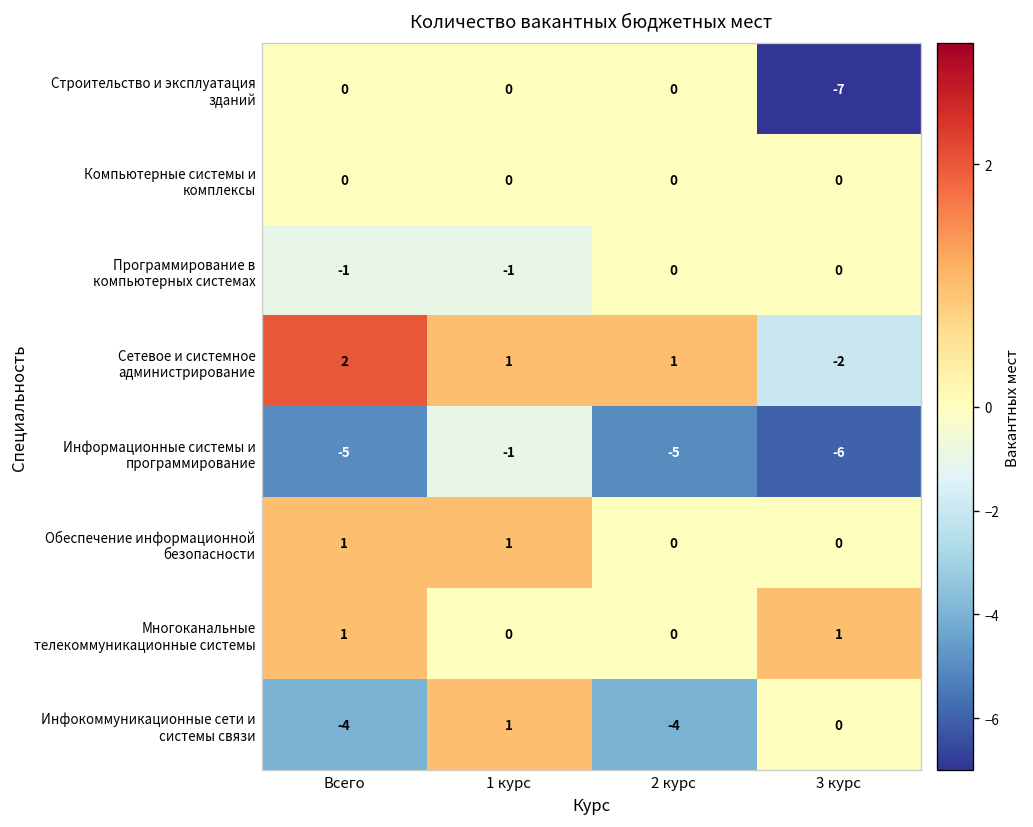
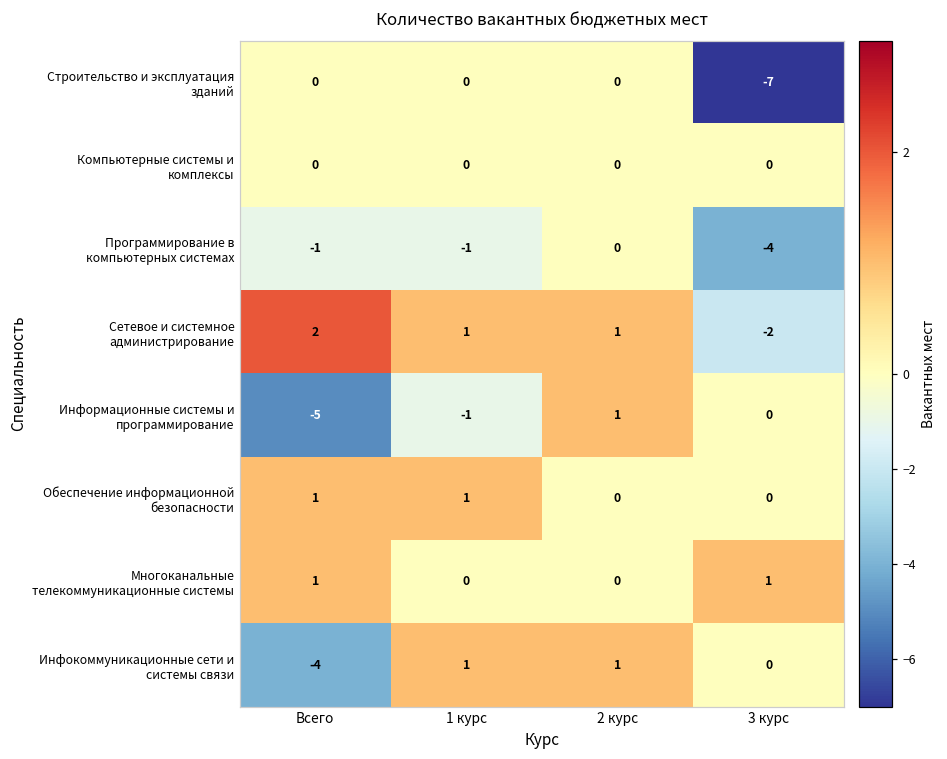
Программирование в компьютерных системах, 3 курс: 0 -> -4
Информационные системы и программирование, 2 курс: -5 -> 1
Информационные системы и программирование, 3 курс: -6 -> 0
Инфокоммуникационные сети и системы связи, 2 курс: -4 -> 1
